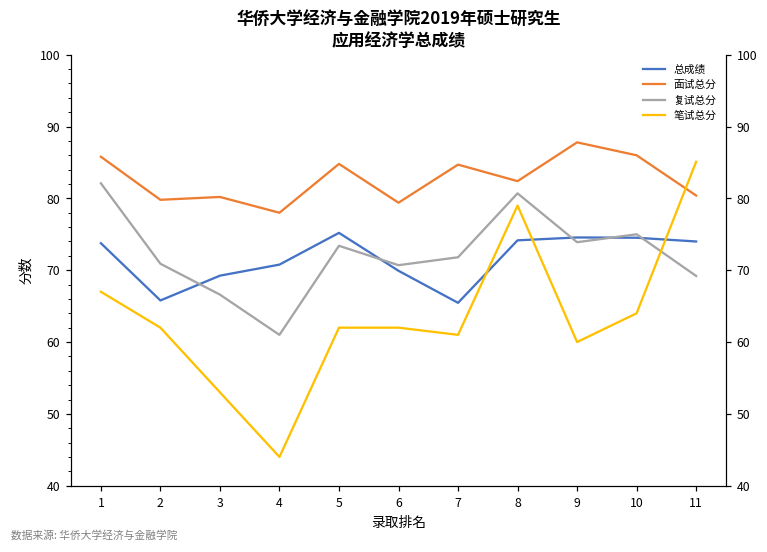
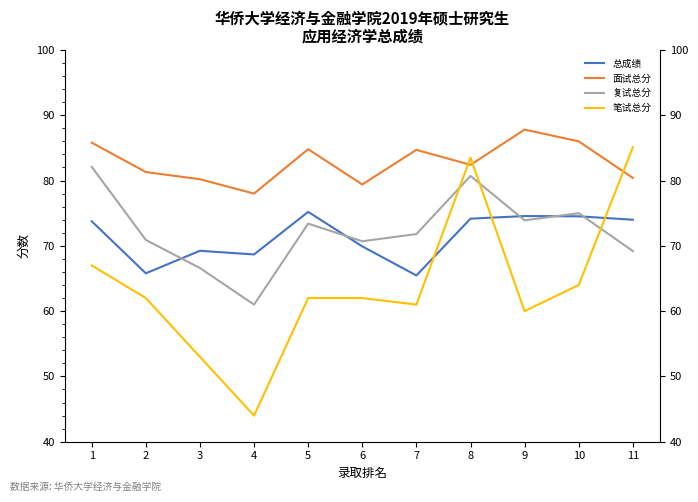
面试总分, 2: 80 -> 81
总成绩, 4: 71 -> 69
笔试总分, 8: 79 -> 84
